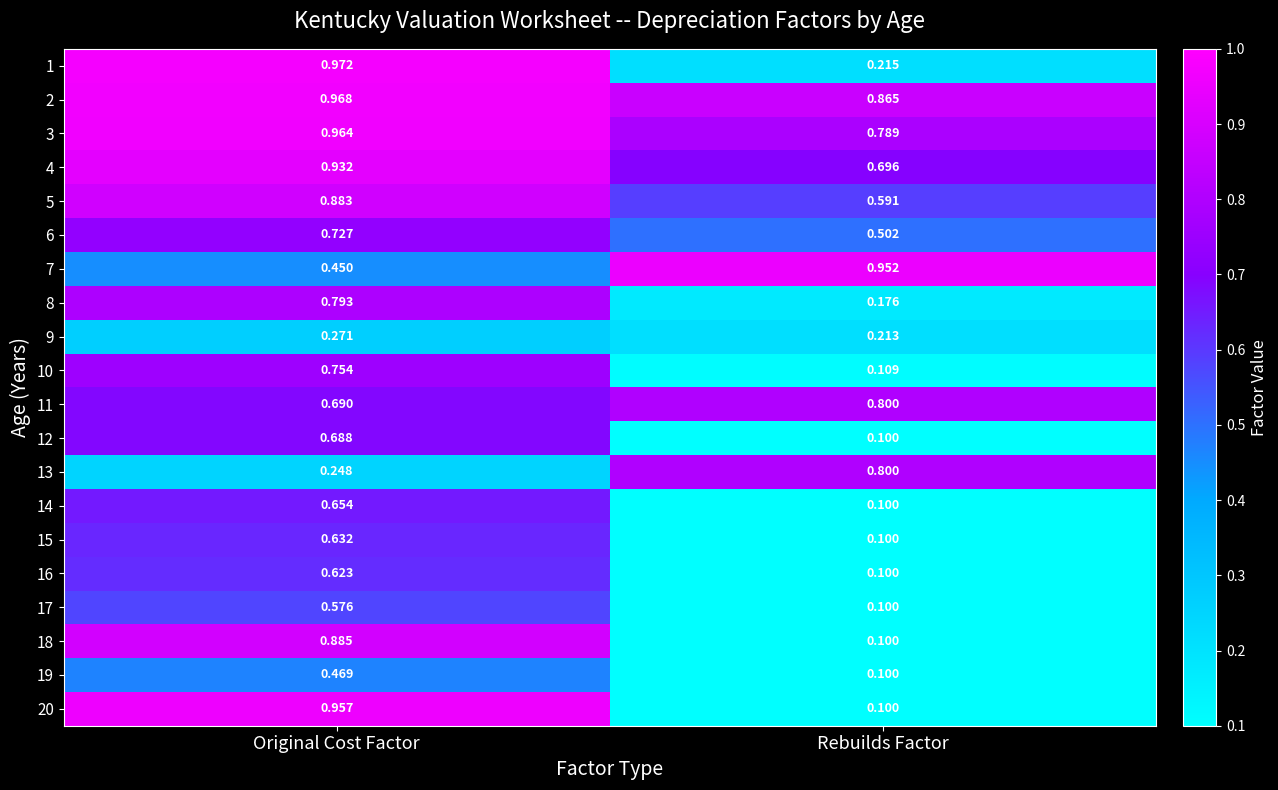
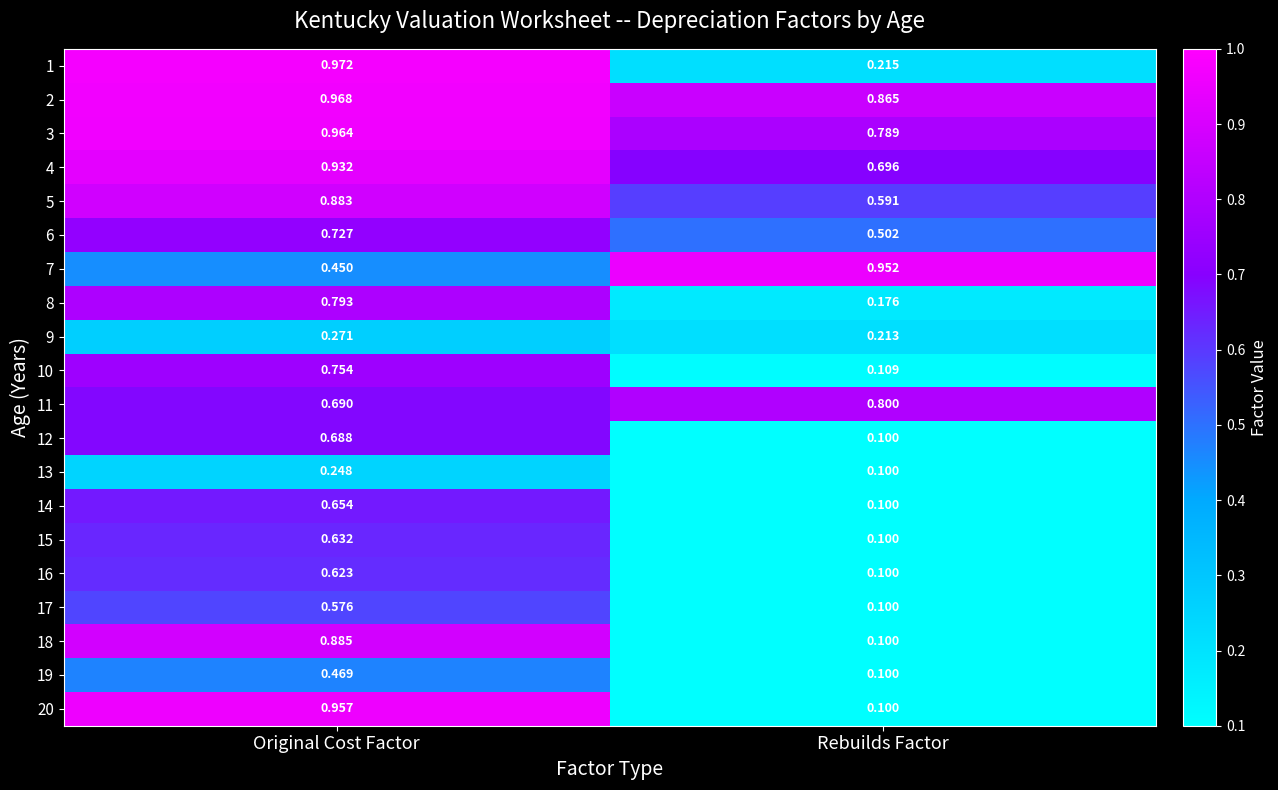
13, Rebuilds Factor: 0.800 -> 0.100
